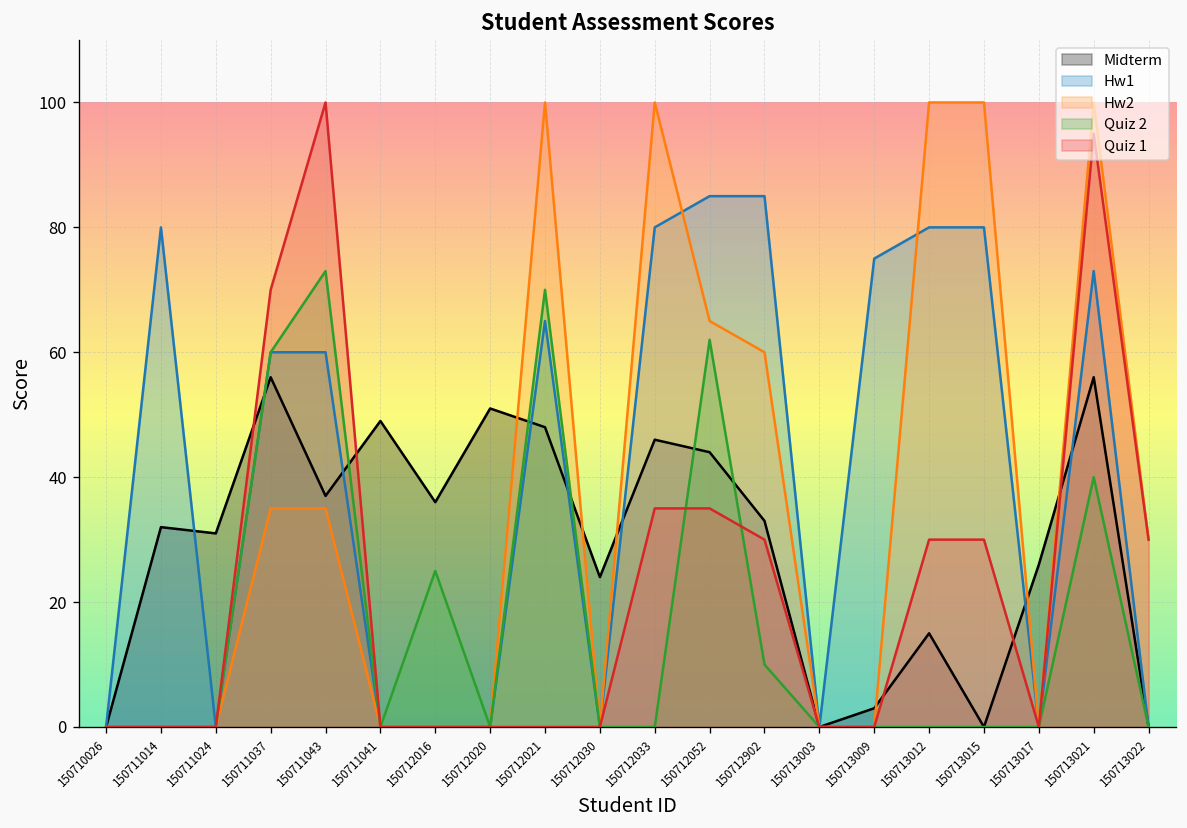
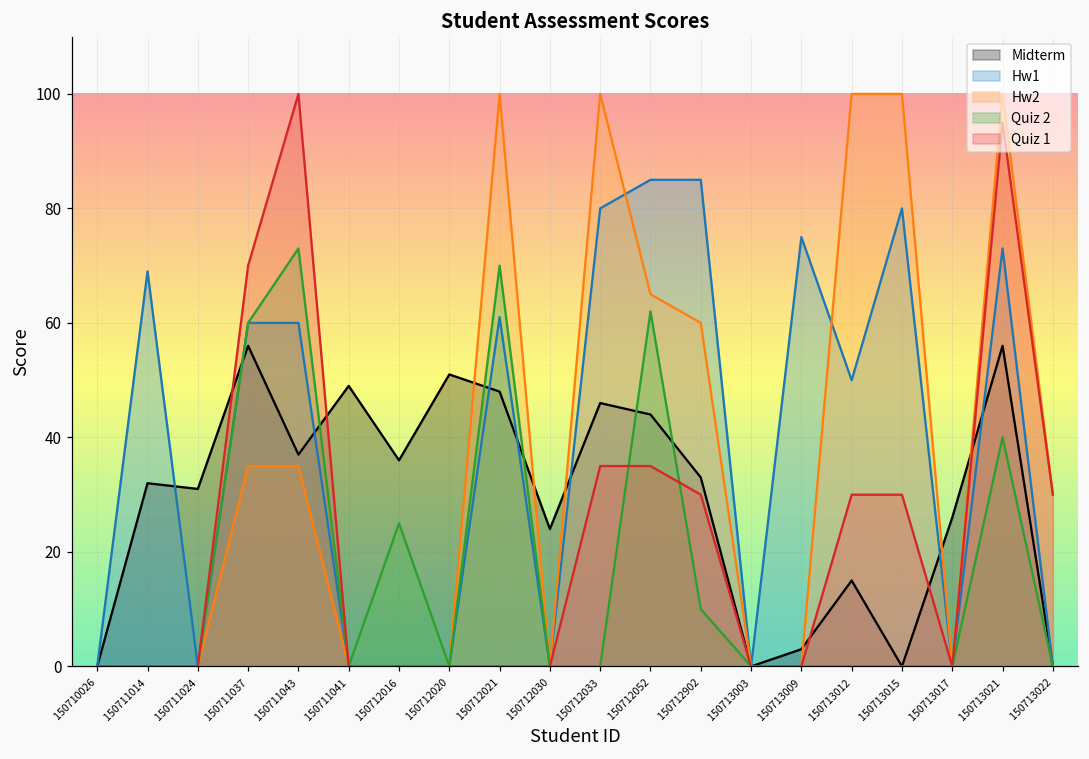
Hw1, 150711014: 80 -> 69
Hw1, 150712021: 65 -> 61
Hw1, 150713012: 80 -> 50
